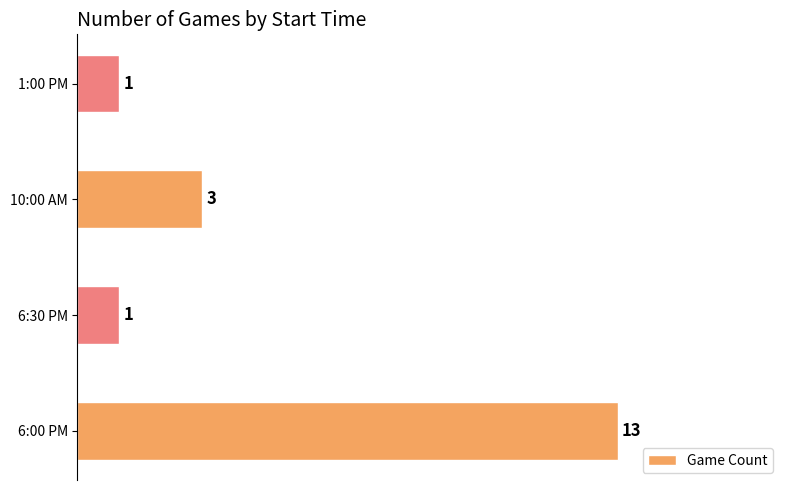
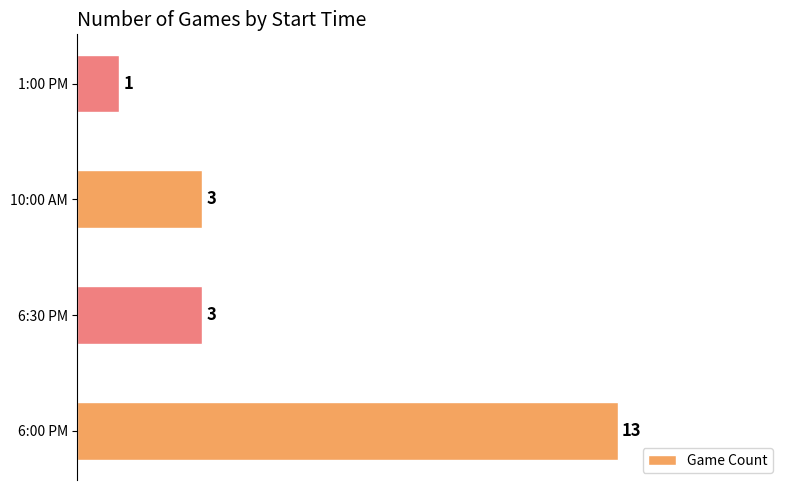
6:30 PM: 1 -> 3
